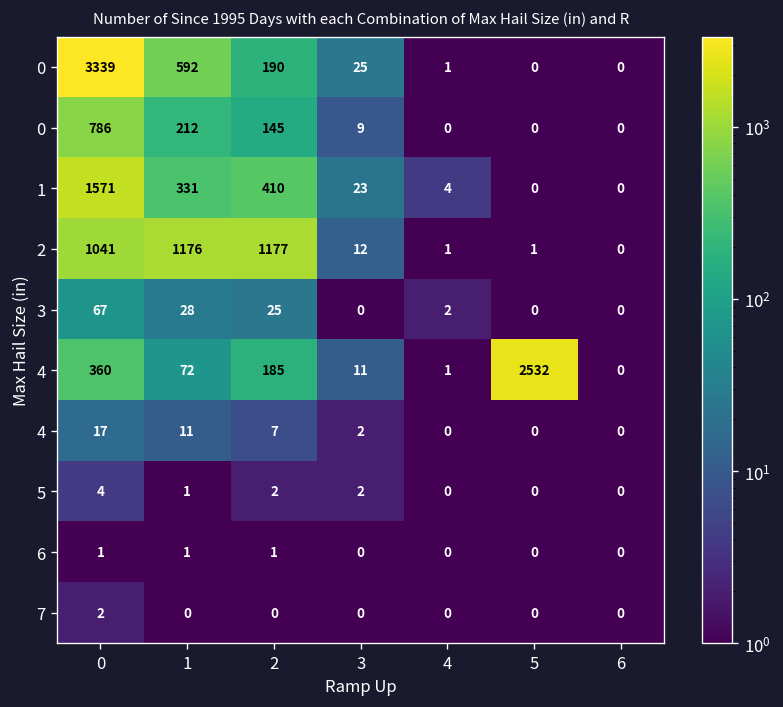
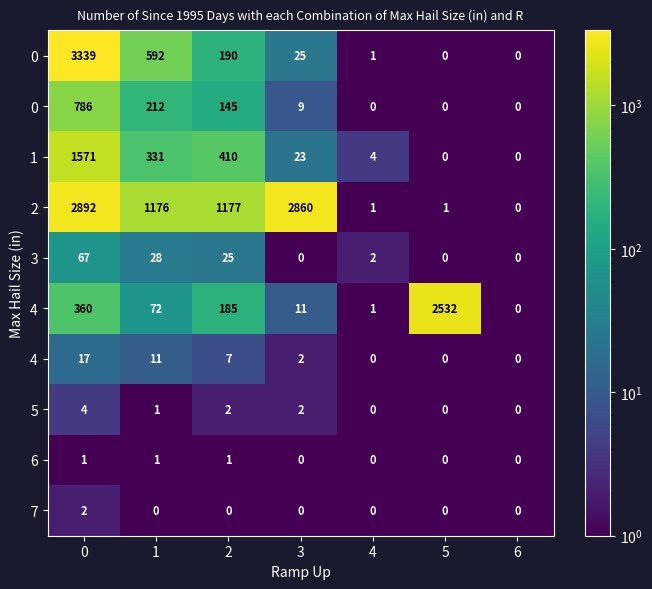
2, 0: 1041 -> 2892
2, 3: 12 -> 2860
